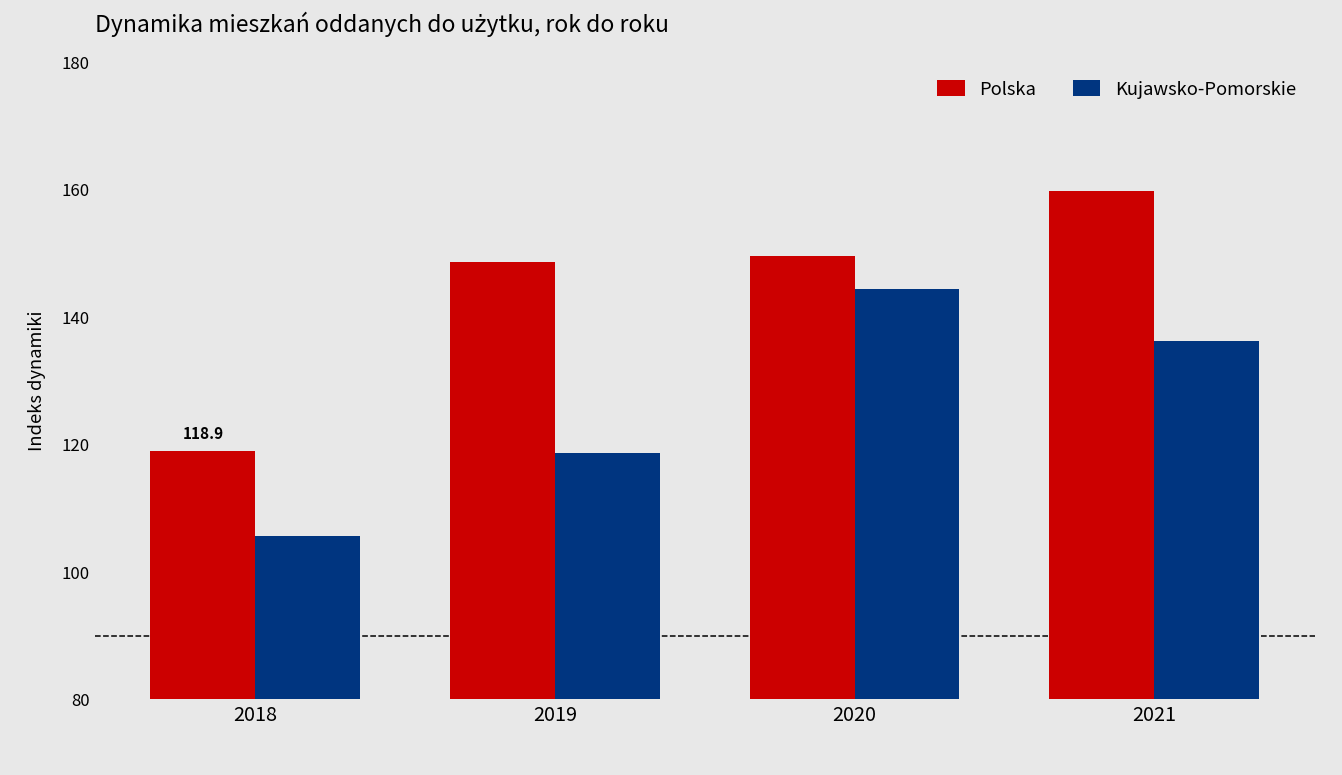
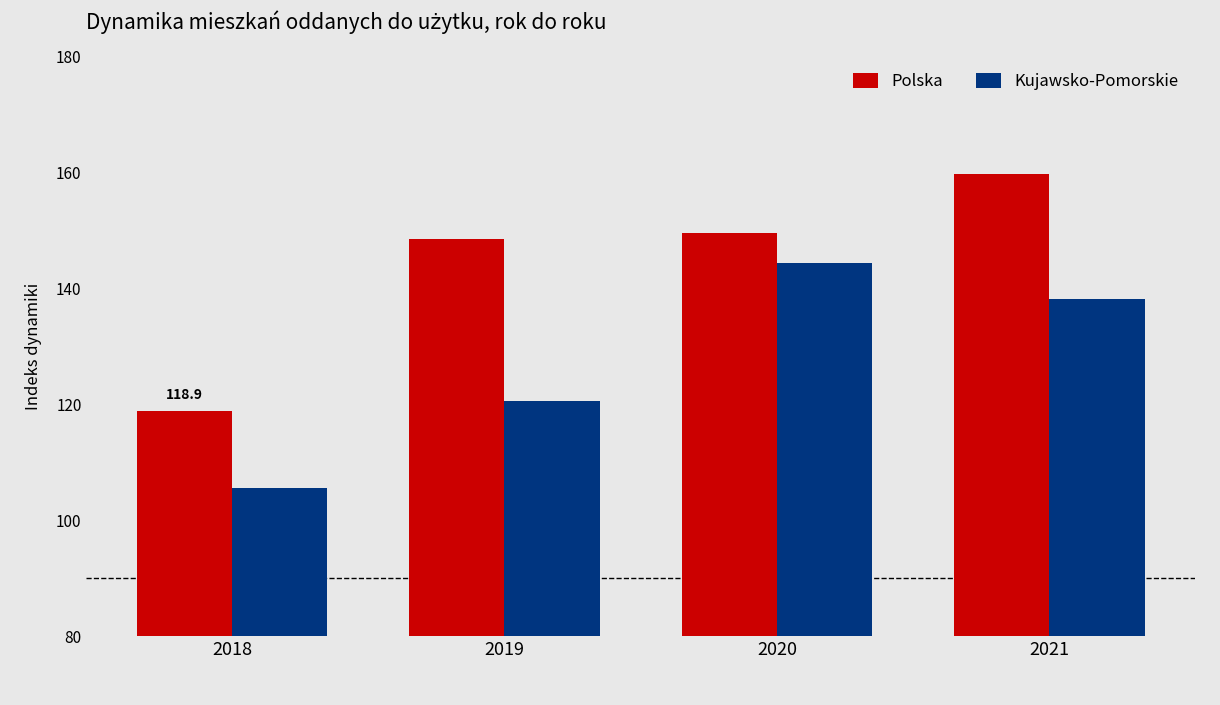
Kujawsko-Pomorskie, 2019: 119 -> 121
Kujawsko-Pomorskie, 2021: 136 -> 138
